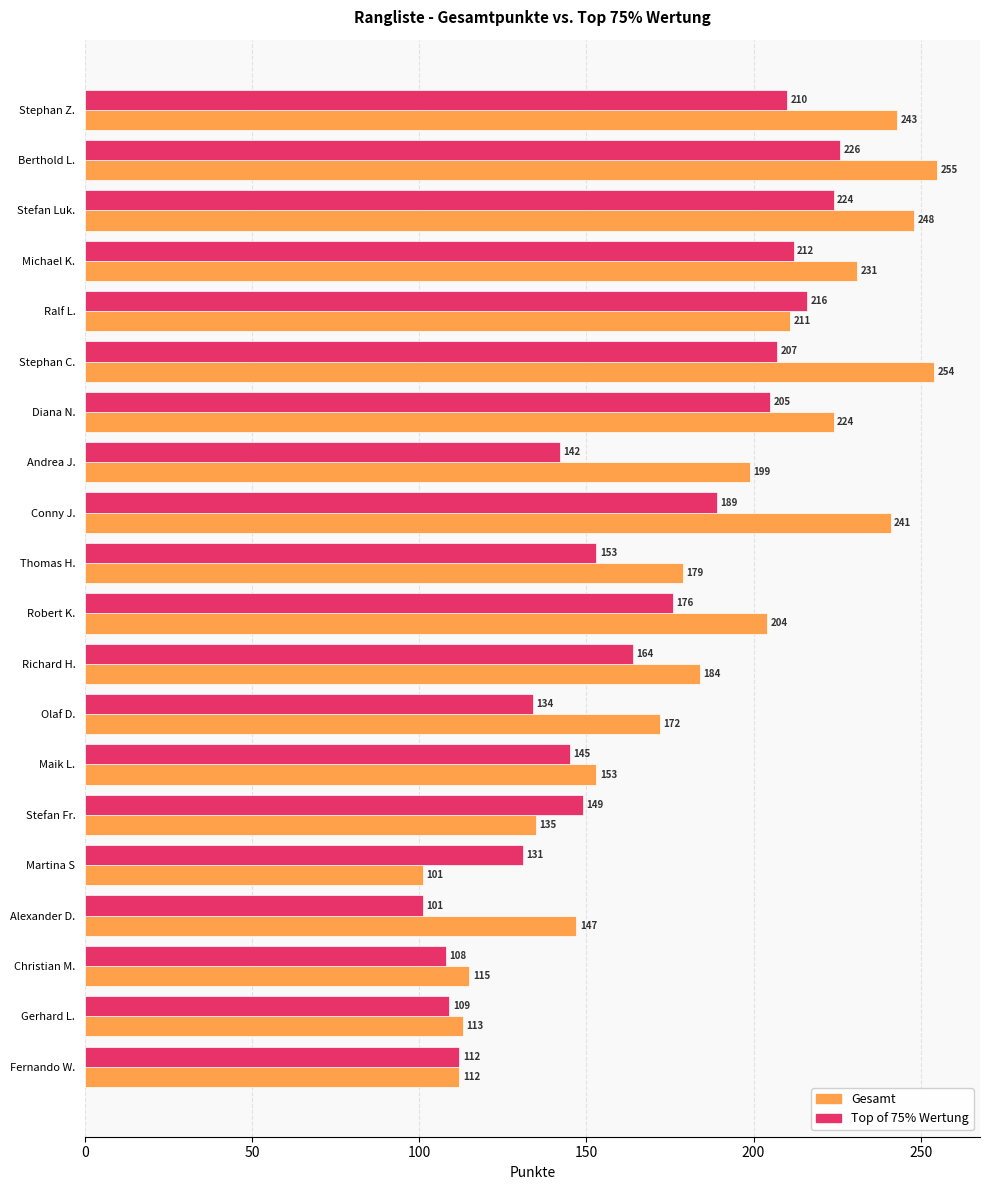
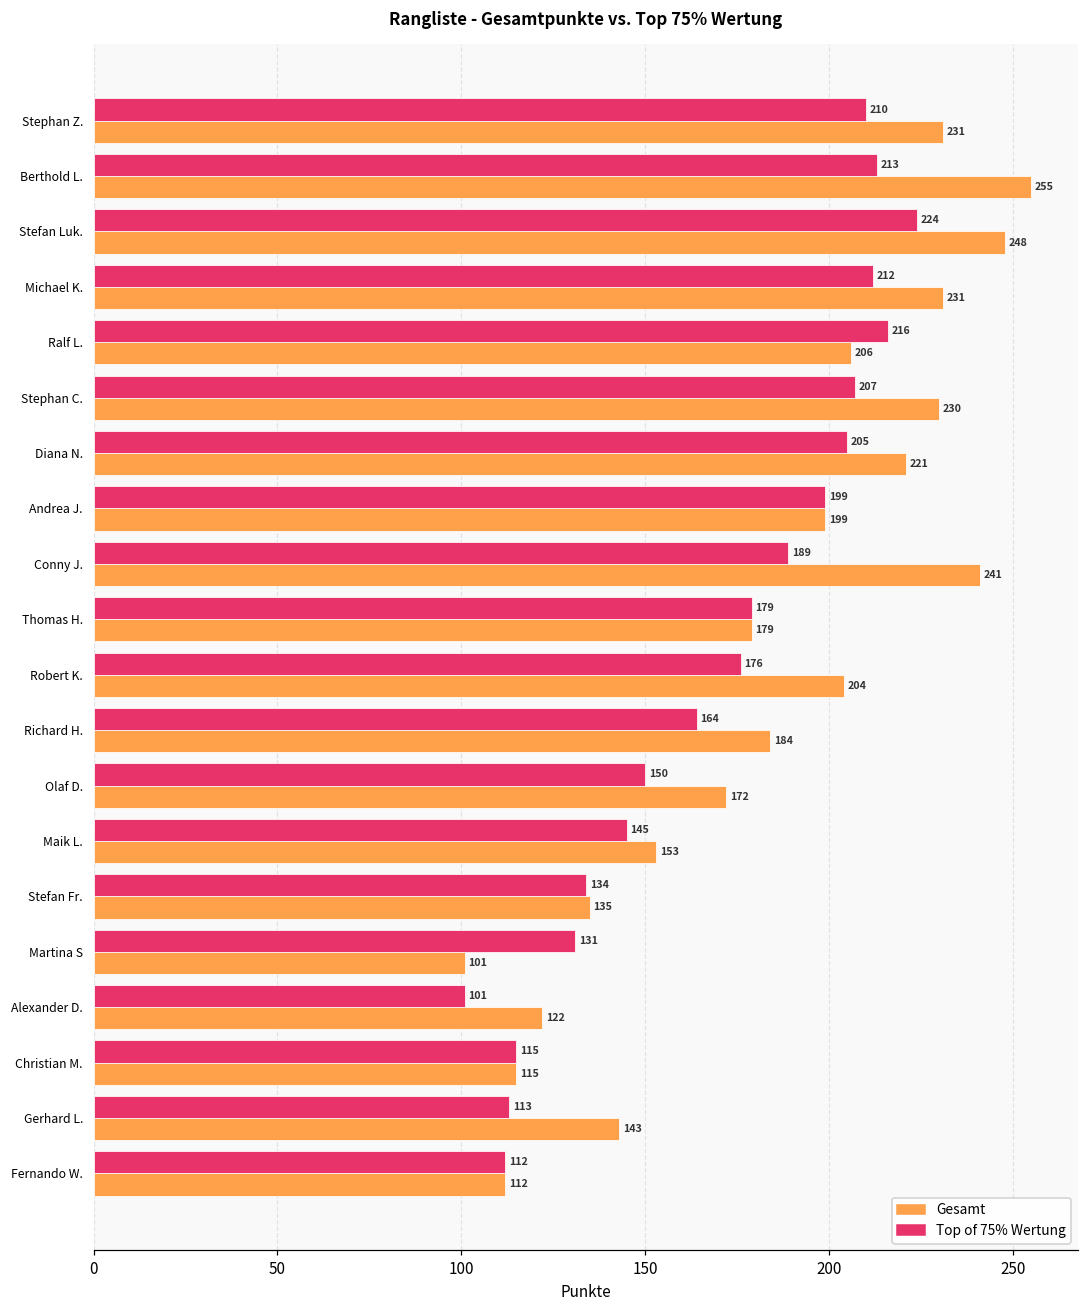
Gesamt, Stephan Z.: 243 -> 231
Top of 75% Wertung, Berthold L.: 226 -> 213
Gesamt, Ralf L.: 211 -> 206
Gesamt, Stephan C.: 254 -> 230
Gesamt, Diana N.: 224 -> 221
Top of 75% Wertung, Andrea J.: 142 -> 199
Top of 75% Wertung, Thomas H.: 153 -> 179
Top of 75% Wertung, Olaf D.: 134 -> 150
Top of 75% Wertung, Stefan Fr.: 149 -> 134
Gesamt, Alexander D.: 147 -> 122
Top of 75% Wertung, Christian M.: 108 -> 115
Top of 75% Wertung, Gerhard L.: 109 -> 113
Gesamt, Gerhard L.: 113 -> 143
